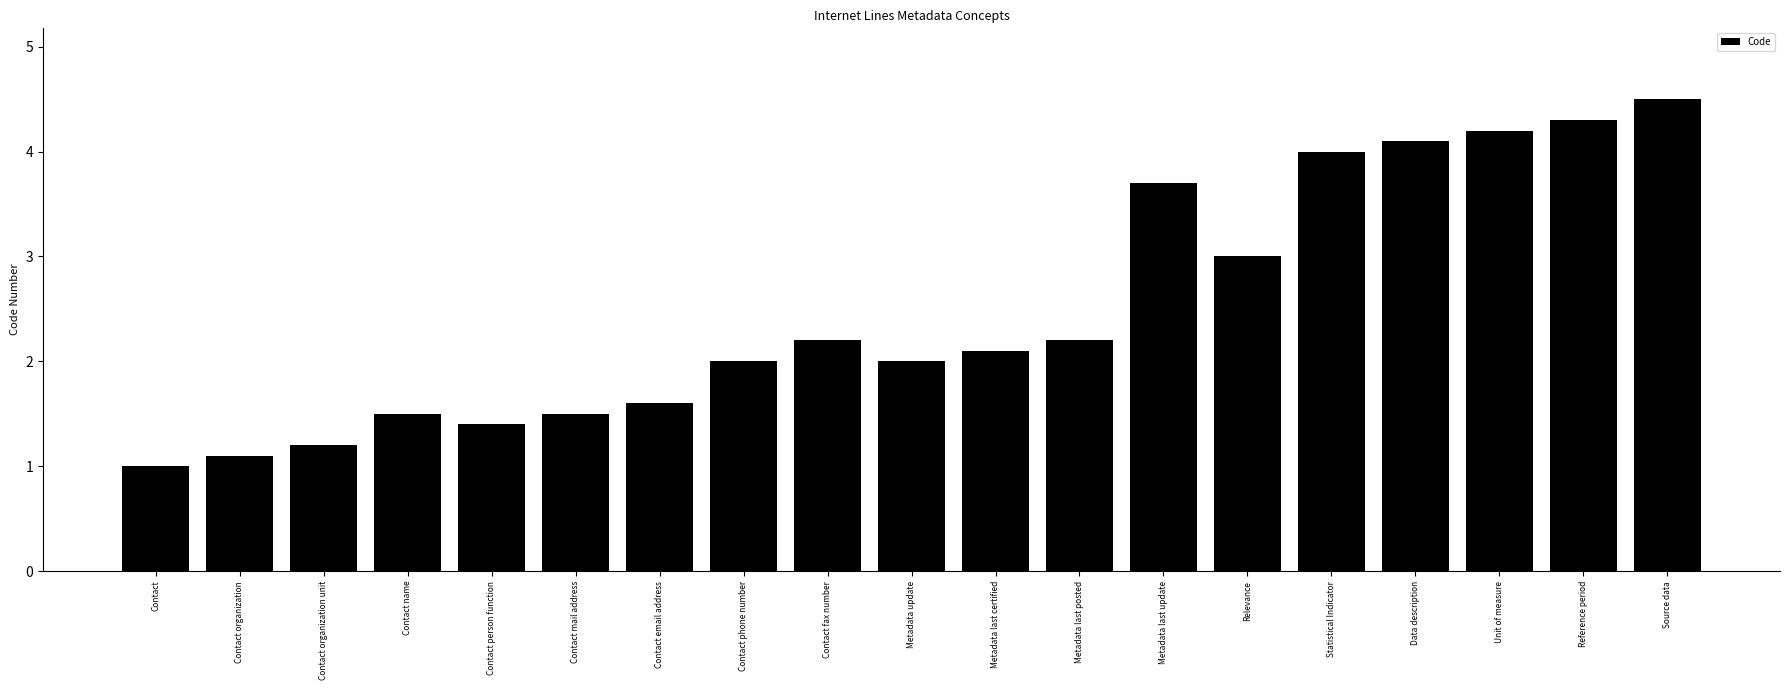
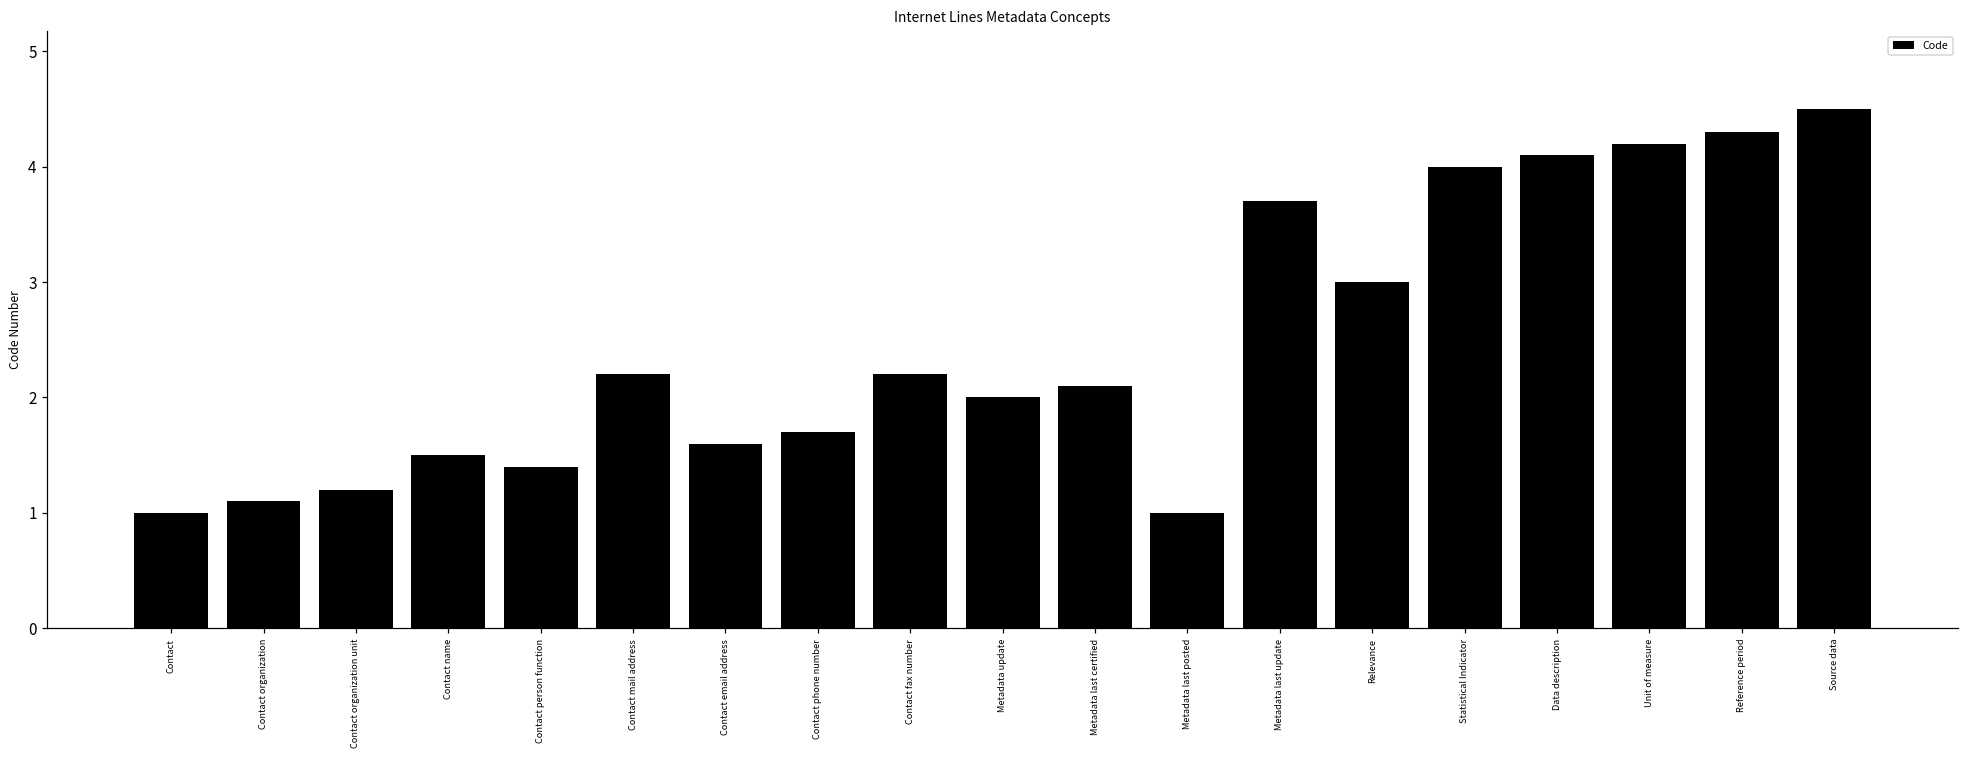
Contact mail address: 1.5 -> 2.2
Contact phone number: 2.0 -> 1.7
Metadata last posted: 2.2 -> 1.0
